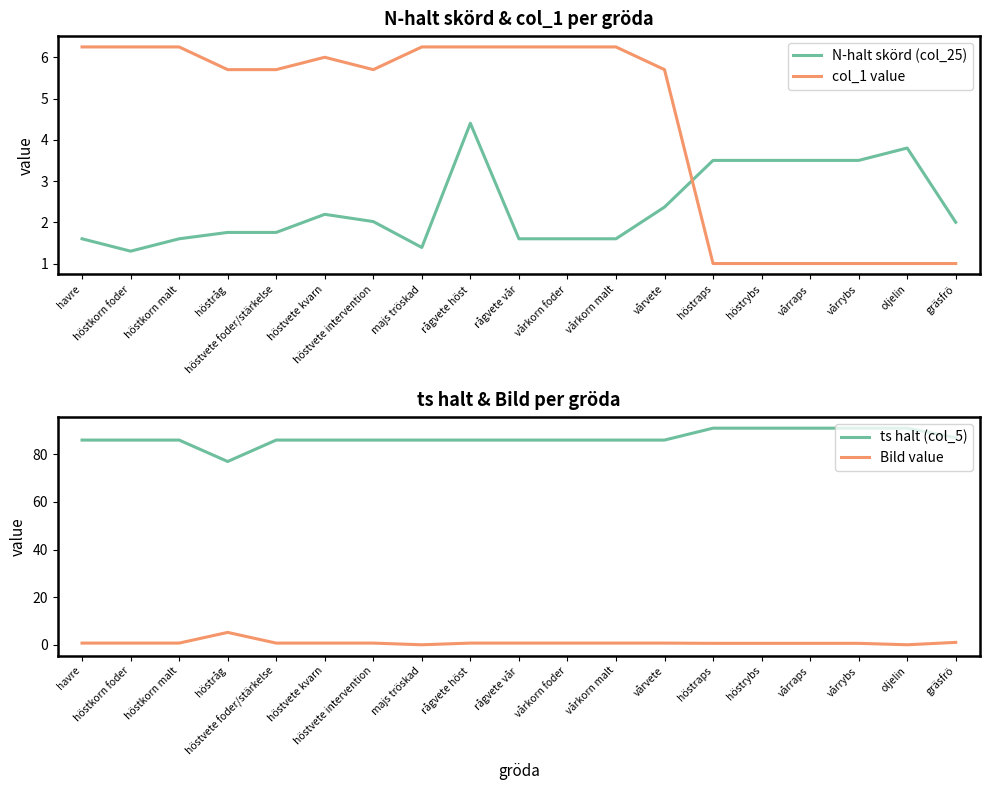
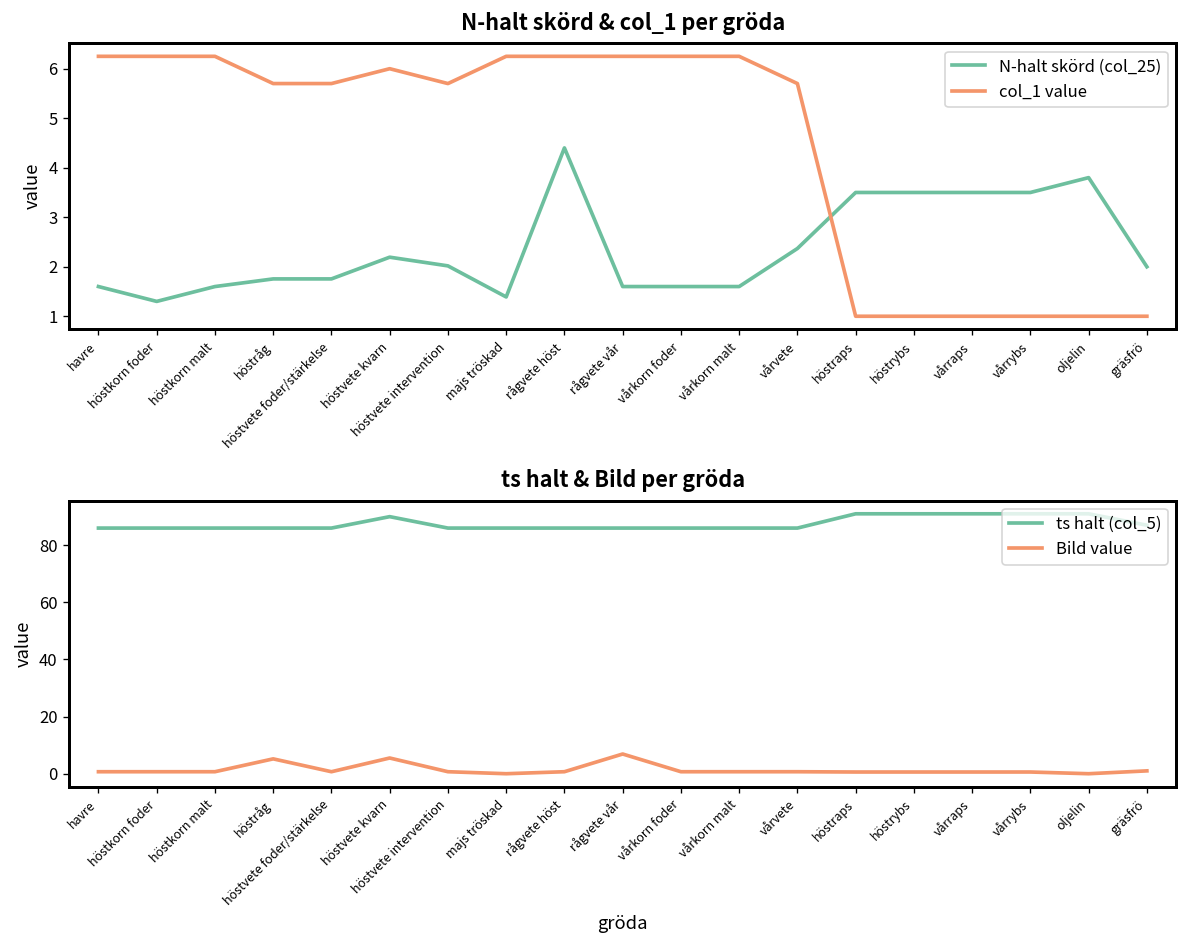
ts halt & Bild per gröda, ts halt (col_5), höstråg: 77 -> 86
ts halt & Bild per gröda, ts halt (col_5), höstvete kvarn: 86 -> 90
ts halt & Bild per gröda, Bild value, höstvete kvarn: 1 -> 6
ts halt & Bild per gröda, Bild value, rågvete vår: 1 -> 7
